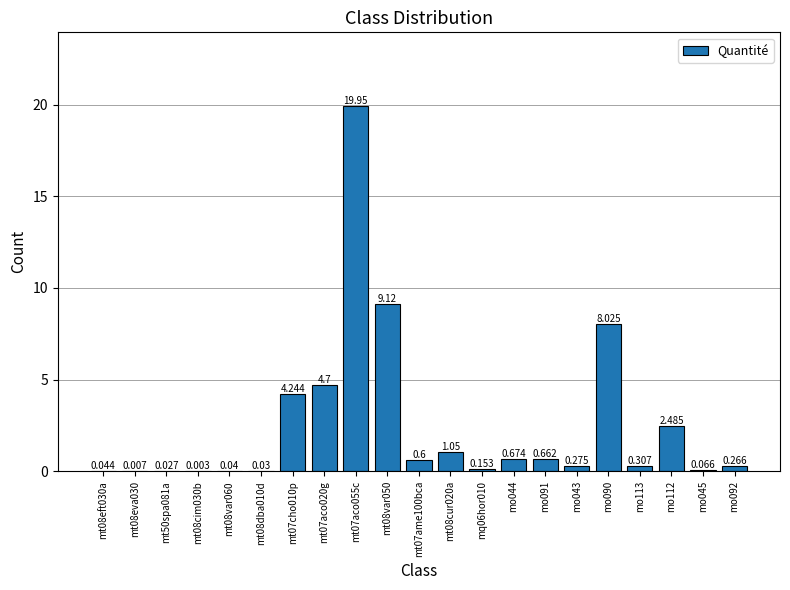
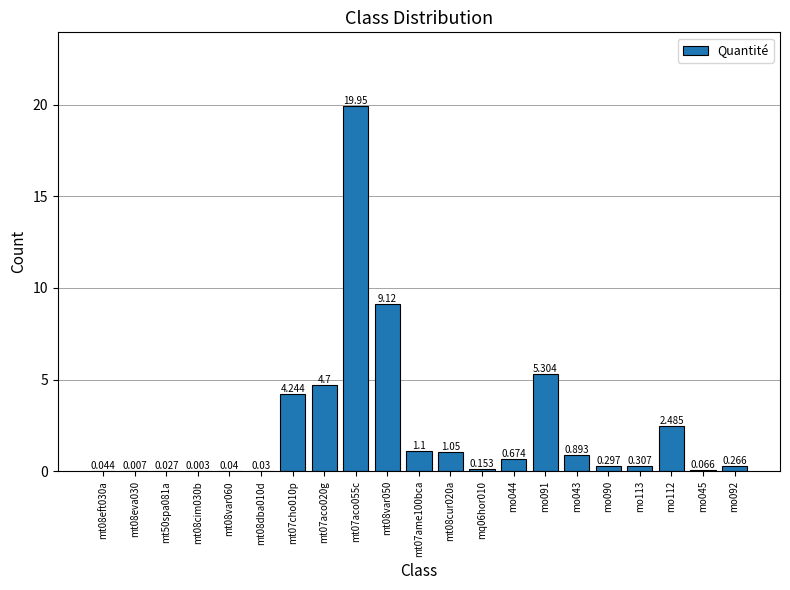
mt07ame100bca: 0.6 -> 1.1
mo091: 0.662 -> 5.304
mo043: 0.275 -> 0.893
mo090: 8.025 -> 0.297
